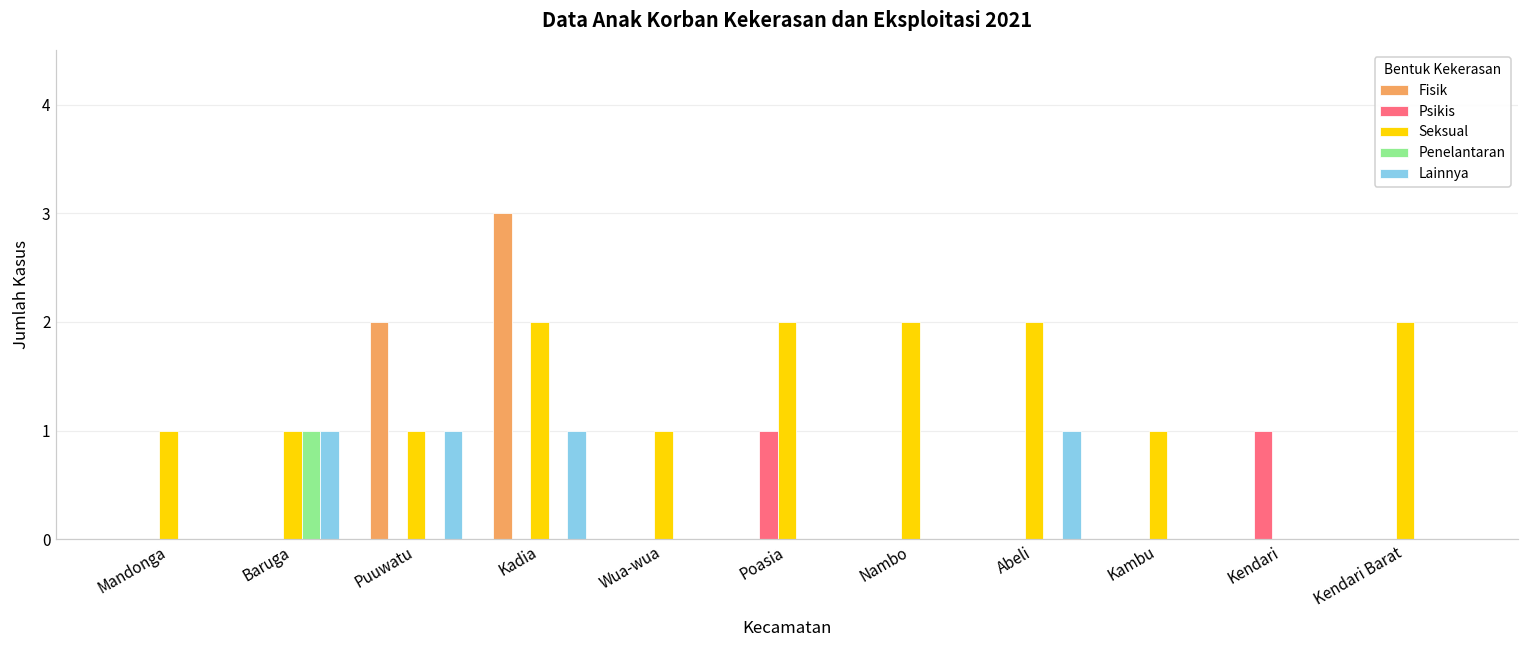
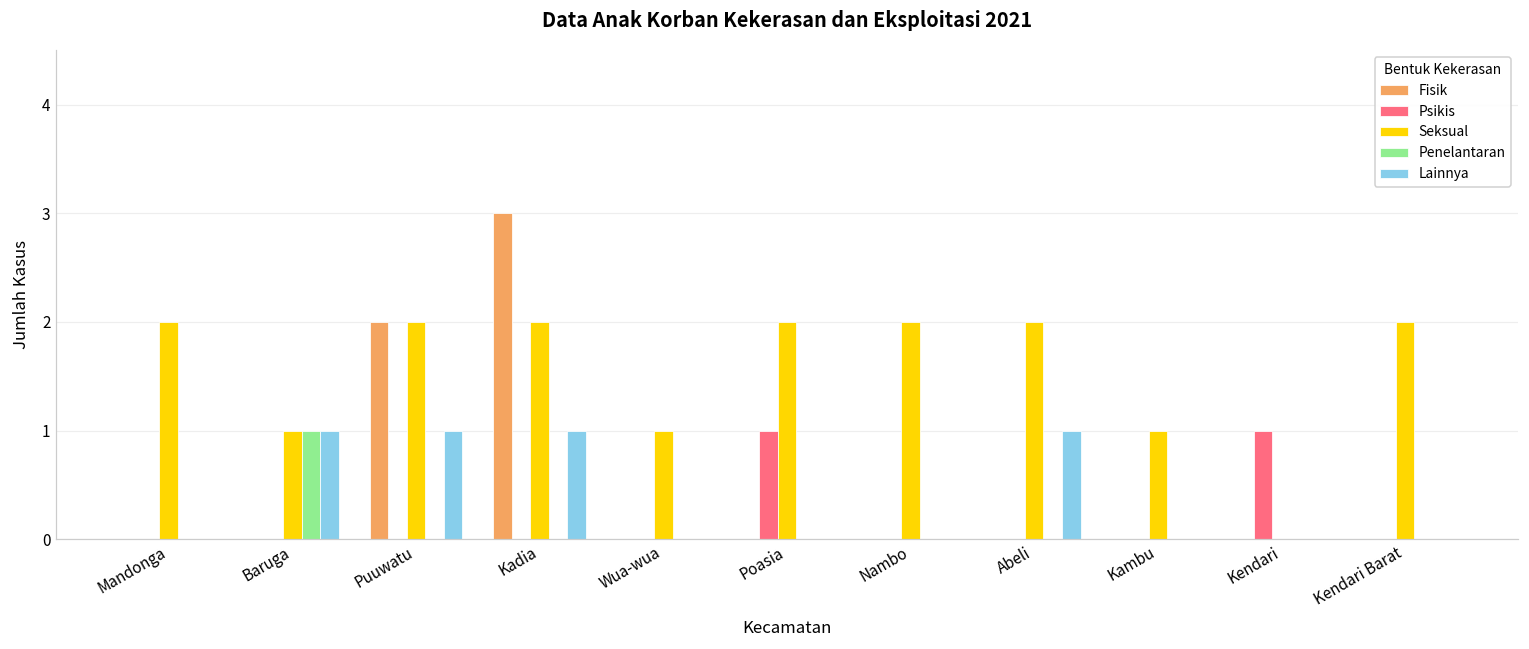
Seksual, Mandonga: 1 -> 2
Seksual, Puuwatu: 1 -> 2
